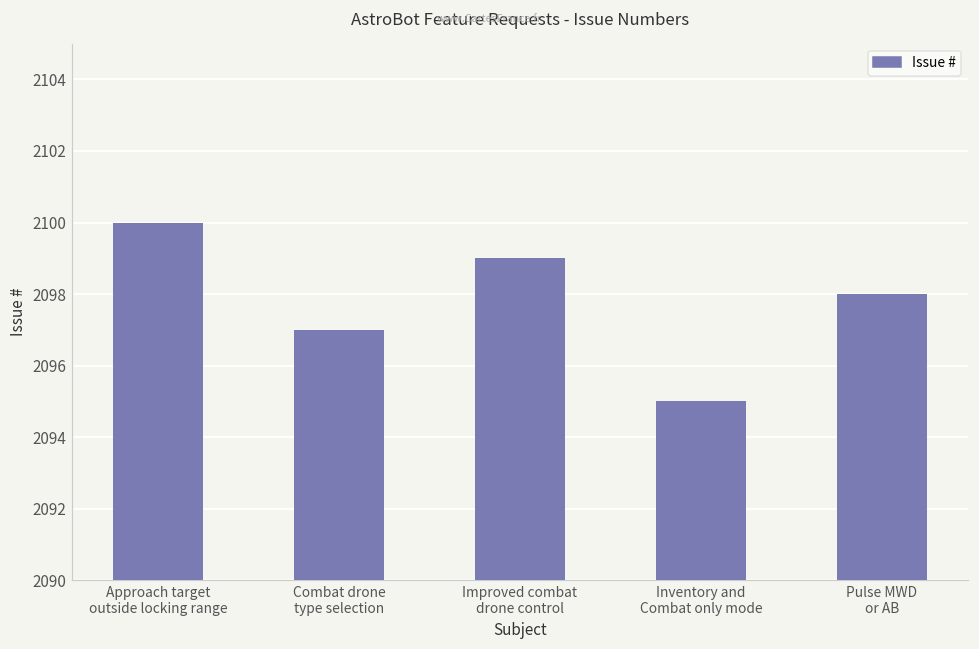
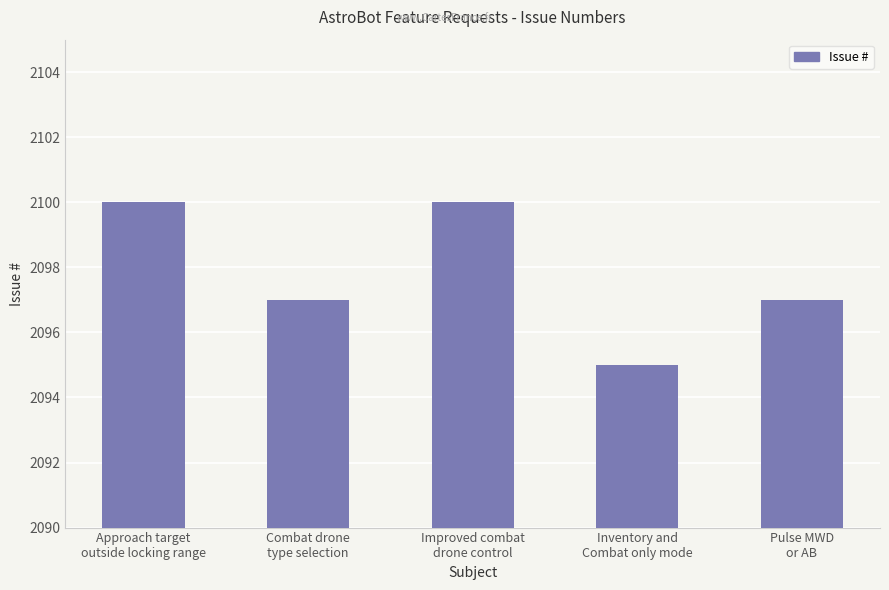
Improved combat drone control: 2099 -> 2100
Pulse MWD or AB: 2098 -> 2097
